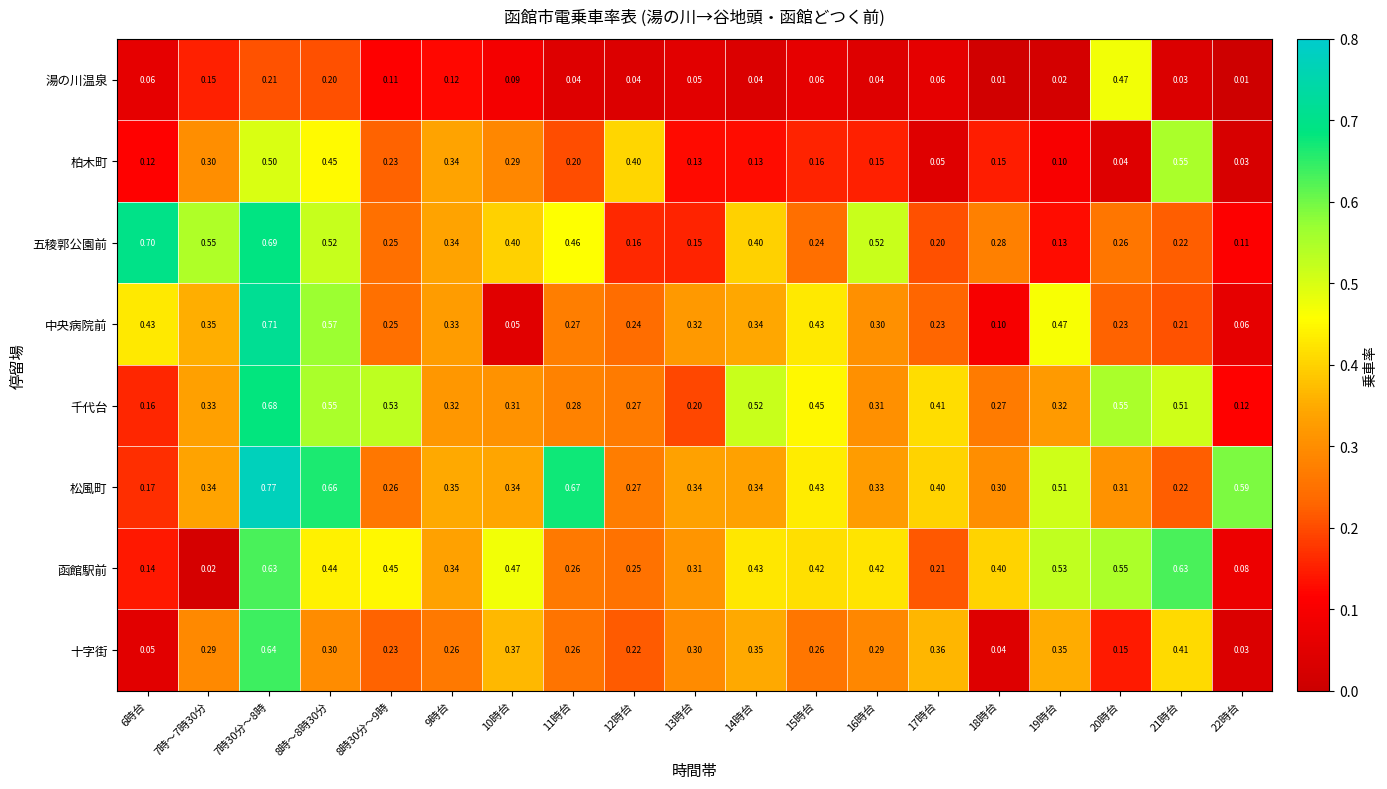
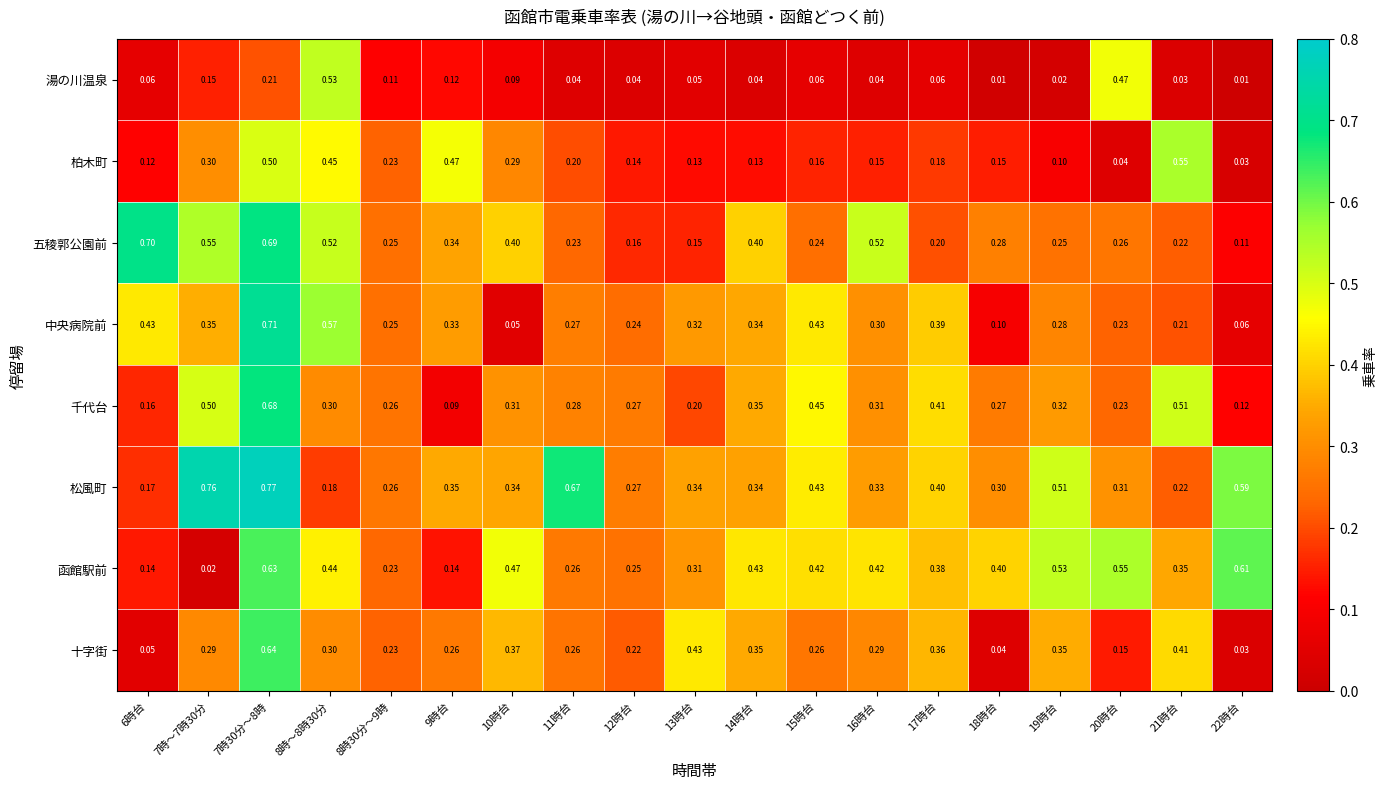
湯の川温泉, 8時～8時30分: 0.20 -> 0.53
柏木町, 9時台: 0.34 -> 0.47
柏木町, 12時台: 0.40 -> 0.14
柏木町, 17時台: 0.05 -> 0.18
五稜郭公園前, 11時台: 0.46 -> 0.23
五稜郭公園前, 19時台: 0.13 -> 0.25
中央病院前, 17時台: 0.23 -> 0.39
中央病院前, 19時台: 0.47 -> 0.28
千代台, 7時～7時30分: 0.33 -> 0.50
千代台, 8時～8時30分: 0.55 -> 0.30
千代台, 8時30分～9時: 0.53 -> 0.26
千代台, 9時台: 0.32 -> 0.09
千代台, 14時台: 0.52 -> 0.35
千代台, 20時台: 0.55 -> 0.23
松風町, 7時～7時30分: 0.34 -> 0.76
松風町, 8時～8時30分: 0.66 -> 0.18
函館駅前, 8時30分～9時: 0.45 -> 0.23
函館駅前, 9時台: 0.34 -> 0.14
函館駅前, 17時台: 0.21 -> 0.38
函館駅前, 21時台: 0.63 -> 0.35
函館駅前, 22時台: 0.08 -> 0.61
十字街, 13時台: 0.30 -> 0.43
